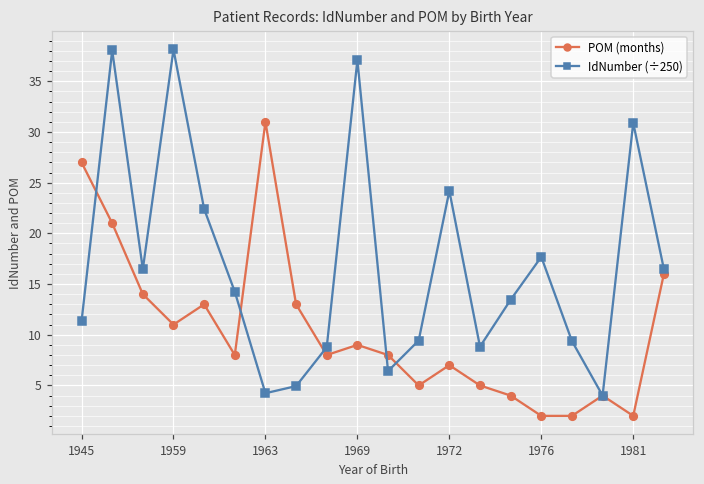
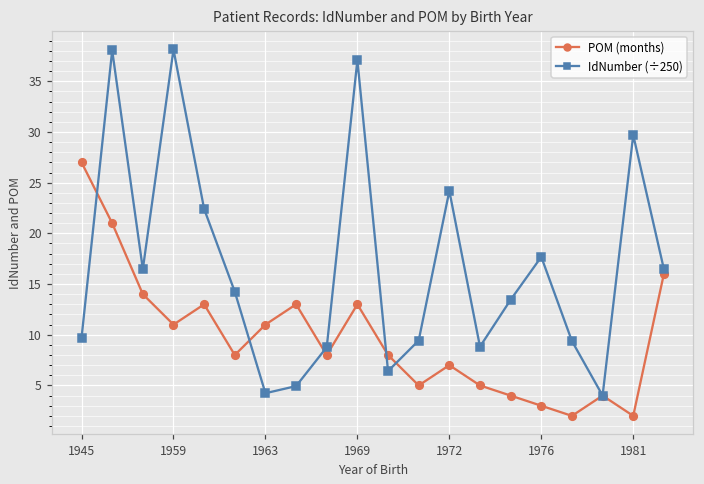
IdNumber (÷250), 1945: 11 -> 10
POM (months), 1963: 31 -> 11
POM (months), 1969: 9 -> 13
POM (months), 1976: 2 -> 3
IdNumber (÷250), 1981: 31 -> 30
